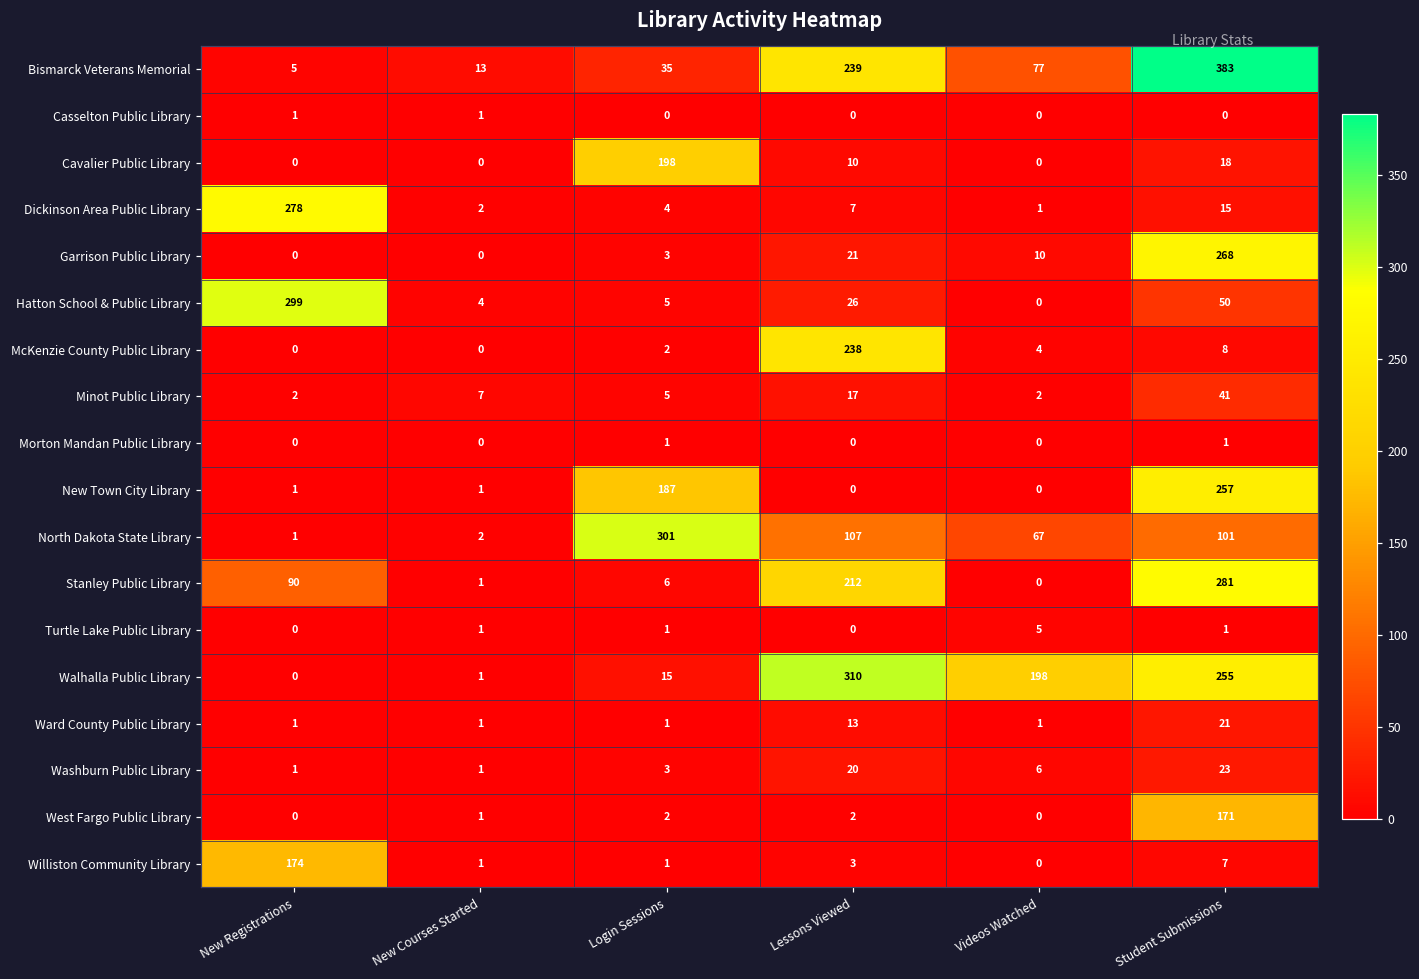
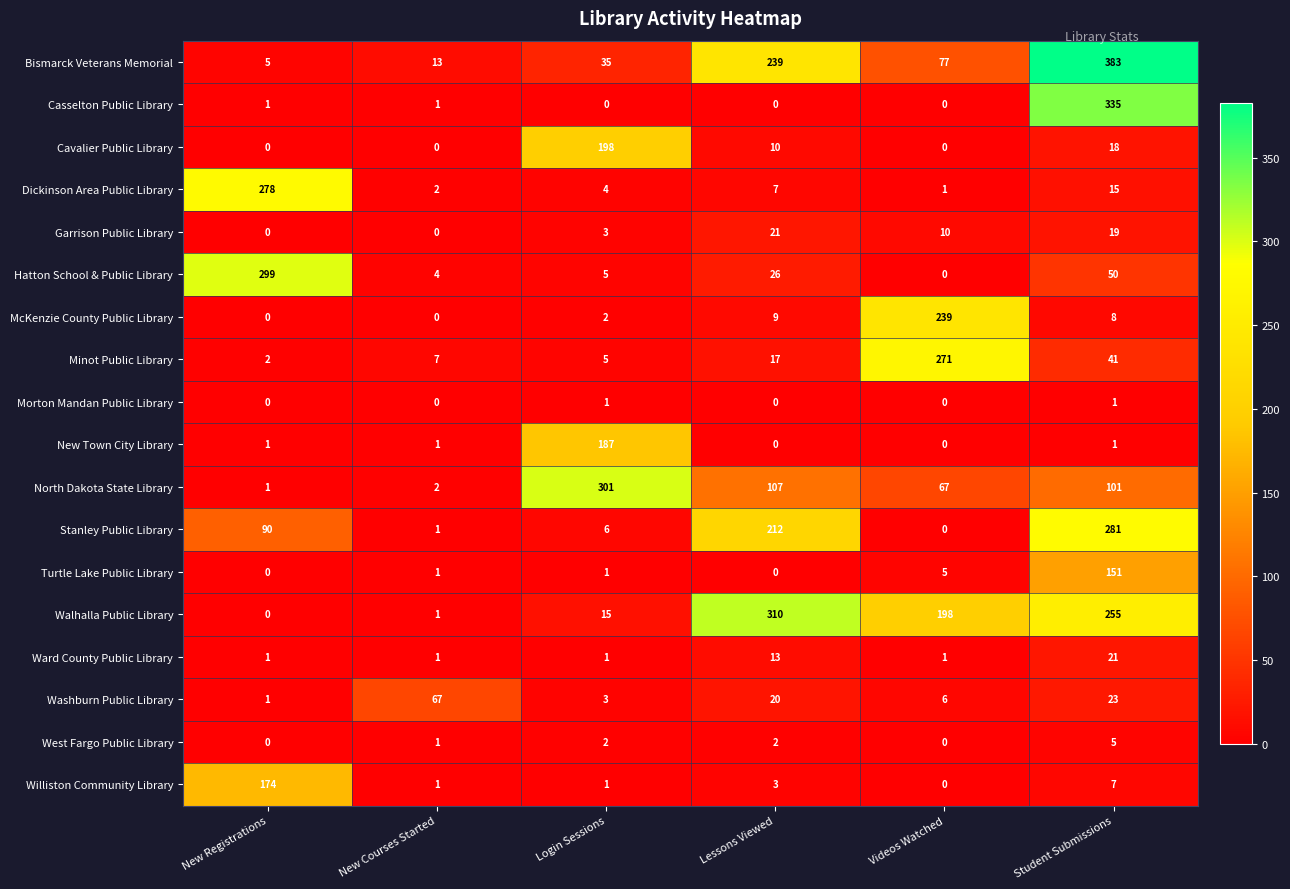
Casselton Public Library, Student Submissions: 0 -> 335
Garrison Public Library, Student Submissions: 268 -> 19
McKenzie County Public Library, Lessons Viewed: 238 -> 9
McKenzie County Public Library, Videos Watched: 4 -> 239
Minot Public Library, Videos Watched: 2 -> 271
New Town City Library, Student Submissions: 257 -> 1
Turtle Lake Public Library, Student Submissions: 1 -> 151
Washburn Public Library, New Courses Started: 1 -> 67
West Fargo Public Library, Student Submissions: 171 -> 5
